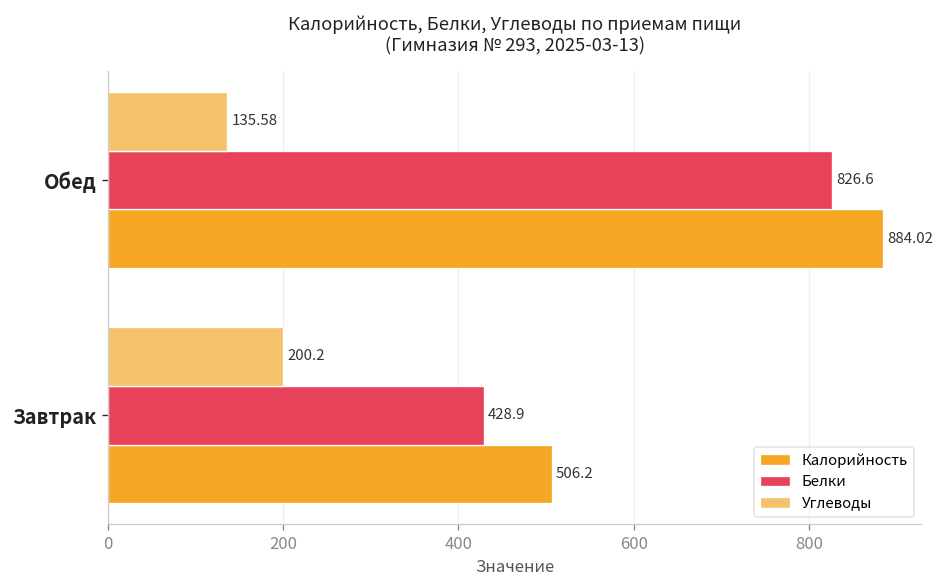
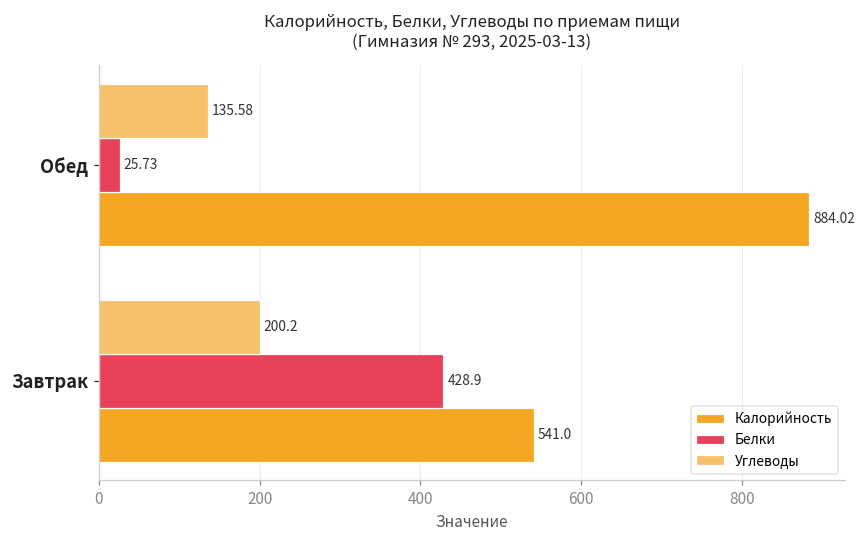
Белки, Обед: 826.6 -> 25.73
Калорийность, Завтрак: 506.2 -> 541.0
